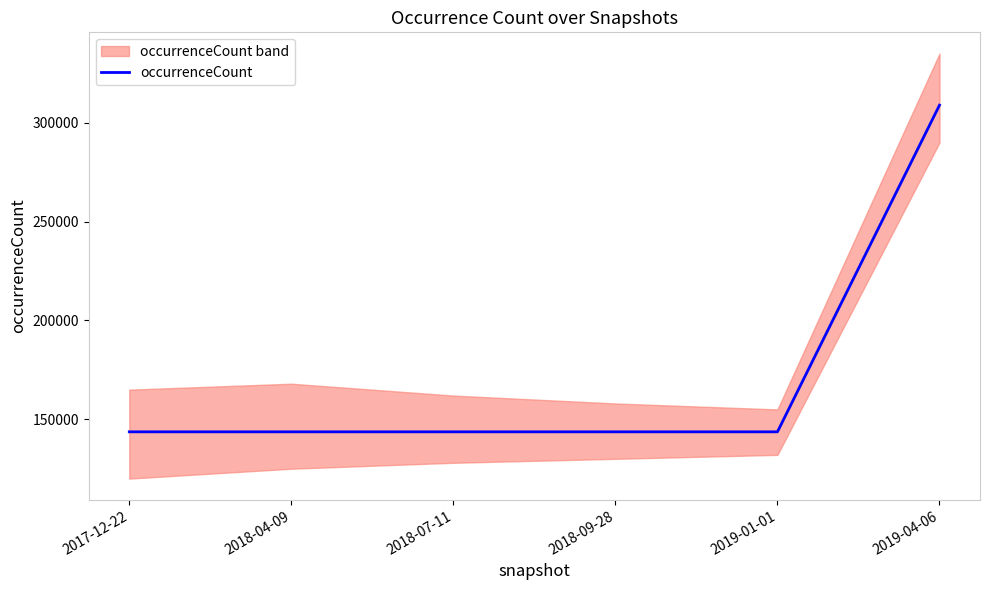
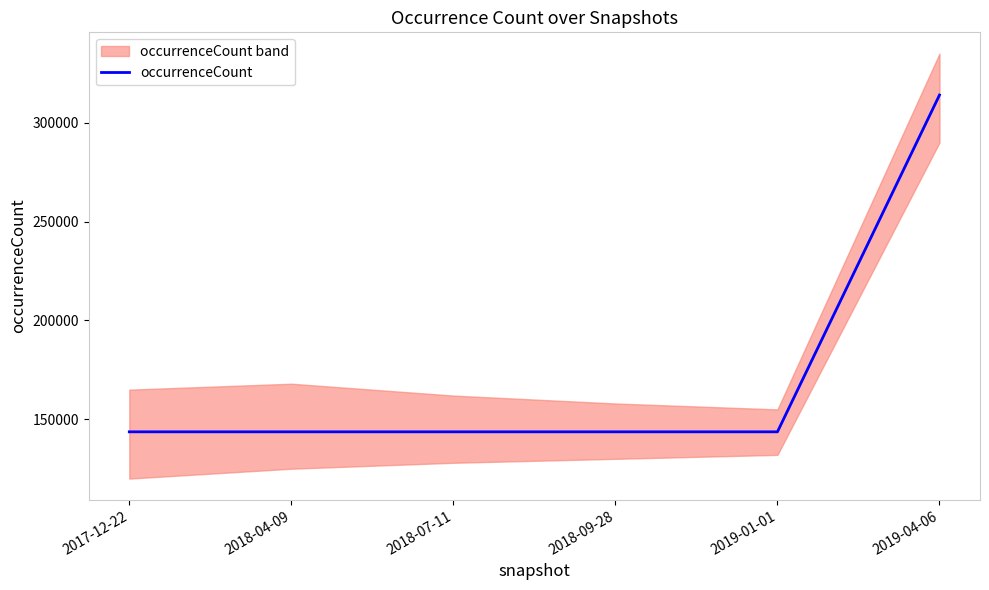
occurrenceCount, 2019-04-06: 309000 -> 314000
